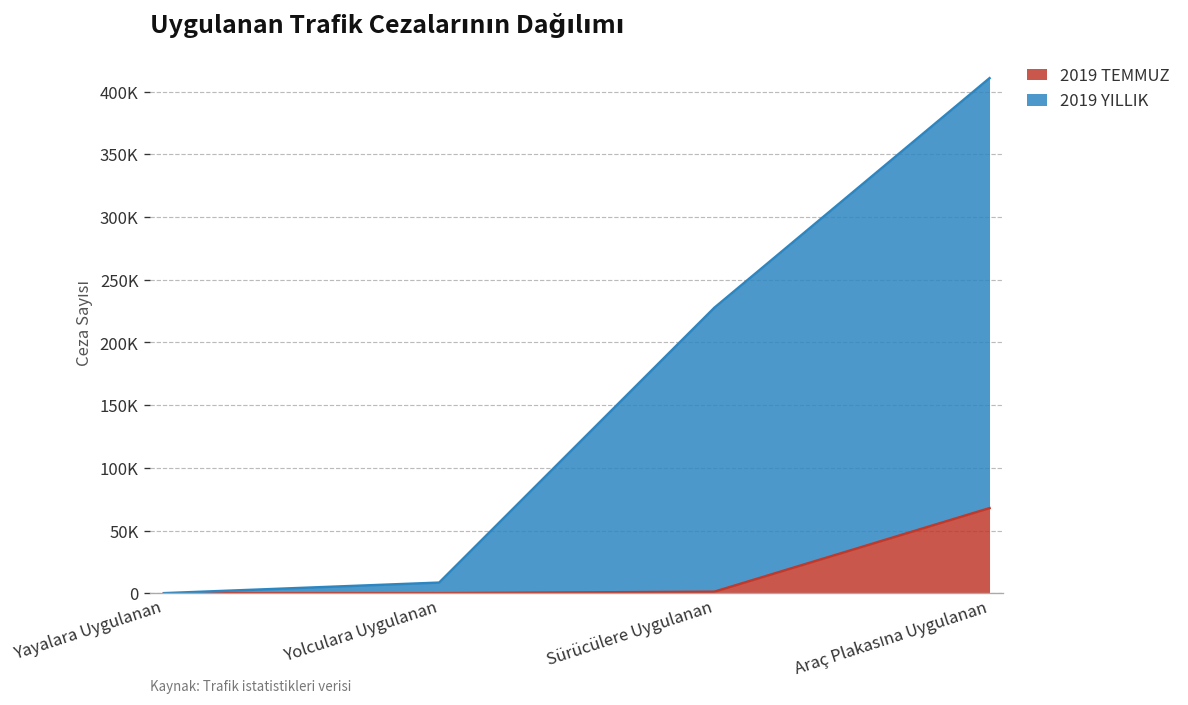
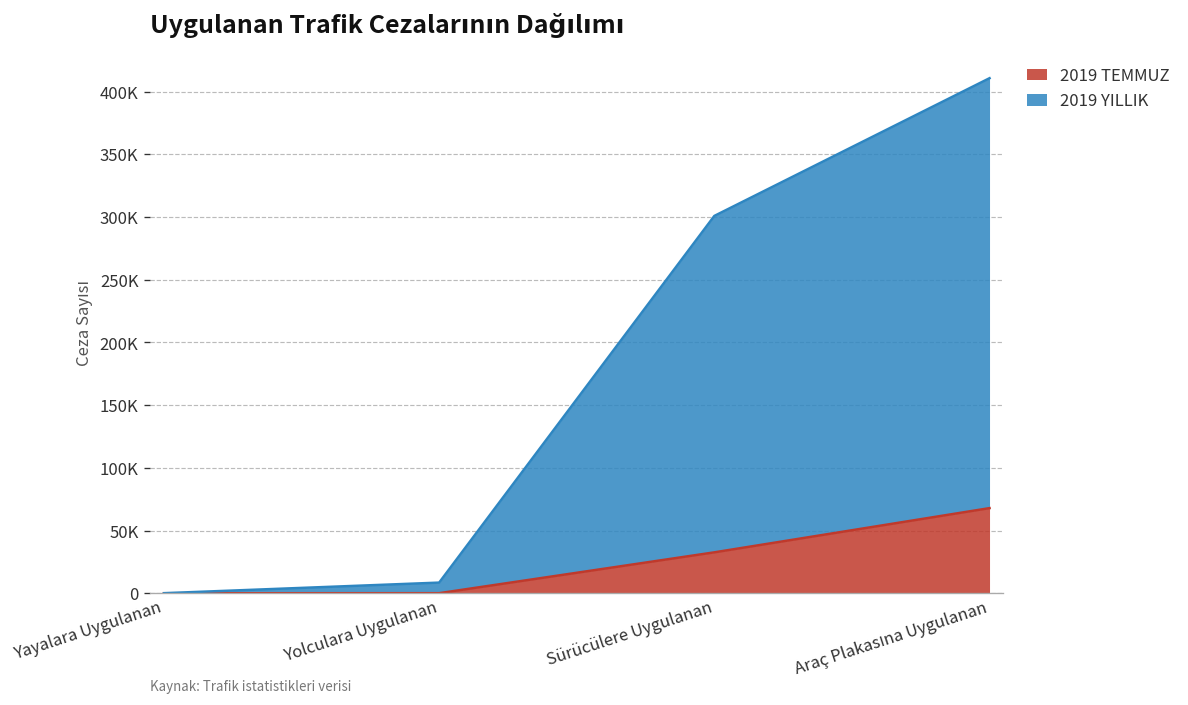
2019 TEMMUZ, Sürücülere Uygulanan: 1000 -> 33000
2019 YILLIK, Sürücülere Uygulanan: 226000 -> 268000
